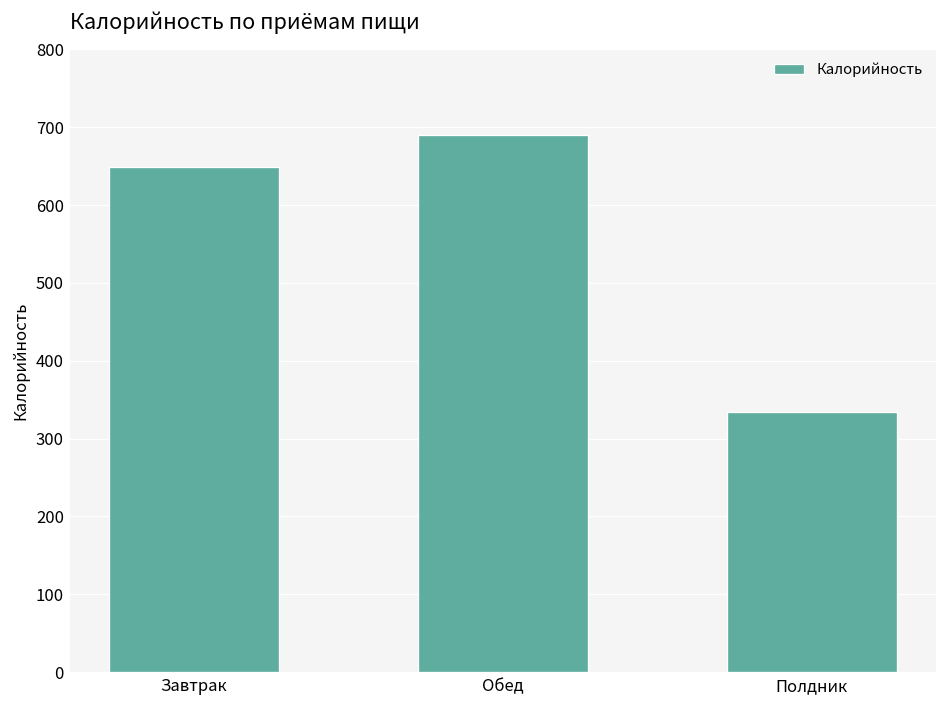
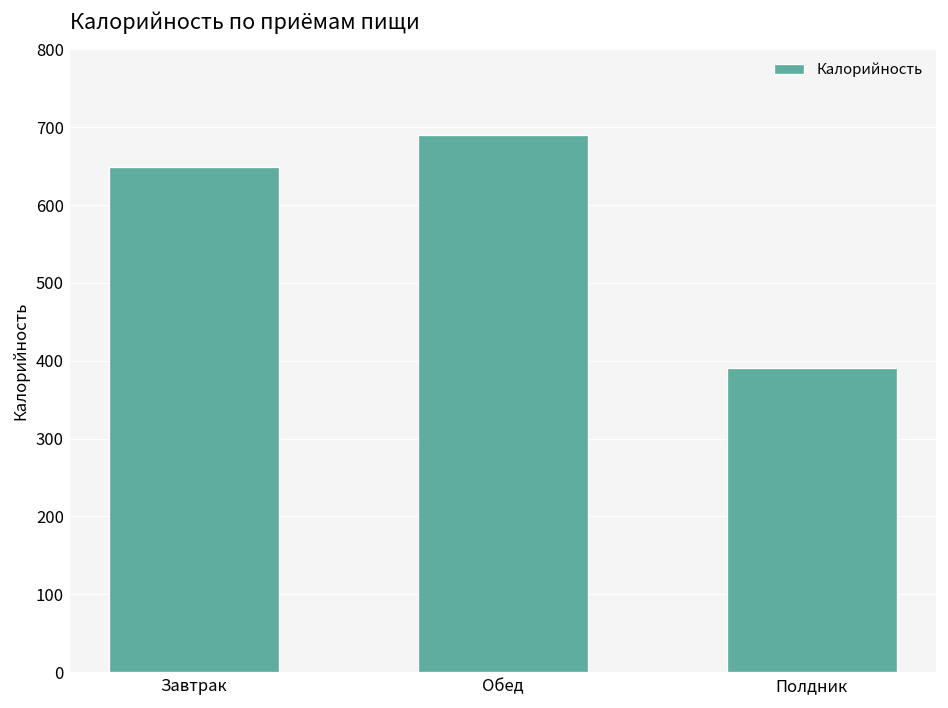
Полдник: 330 -> 390
